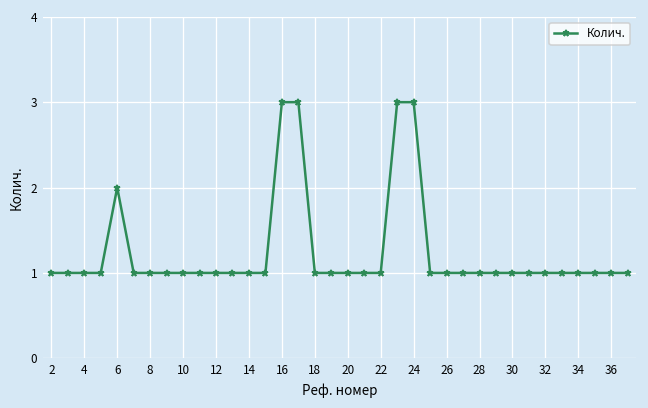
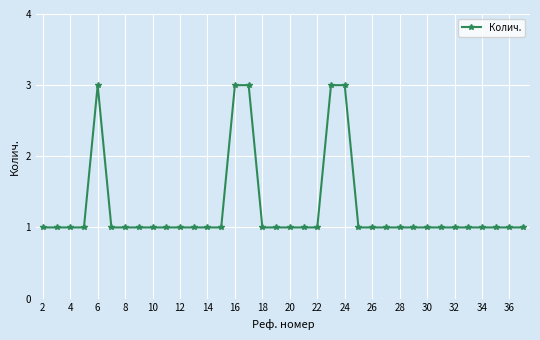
6: 2 -> 3
